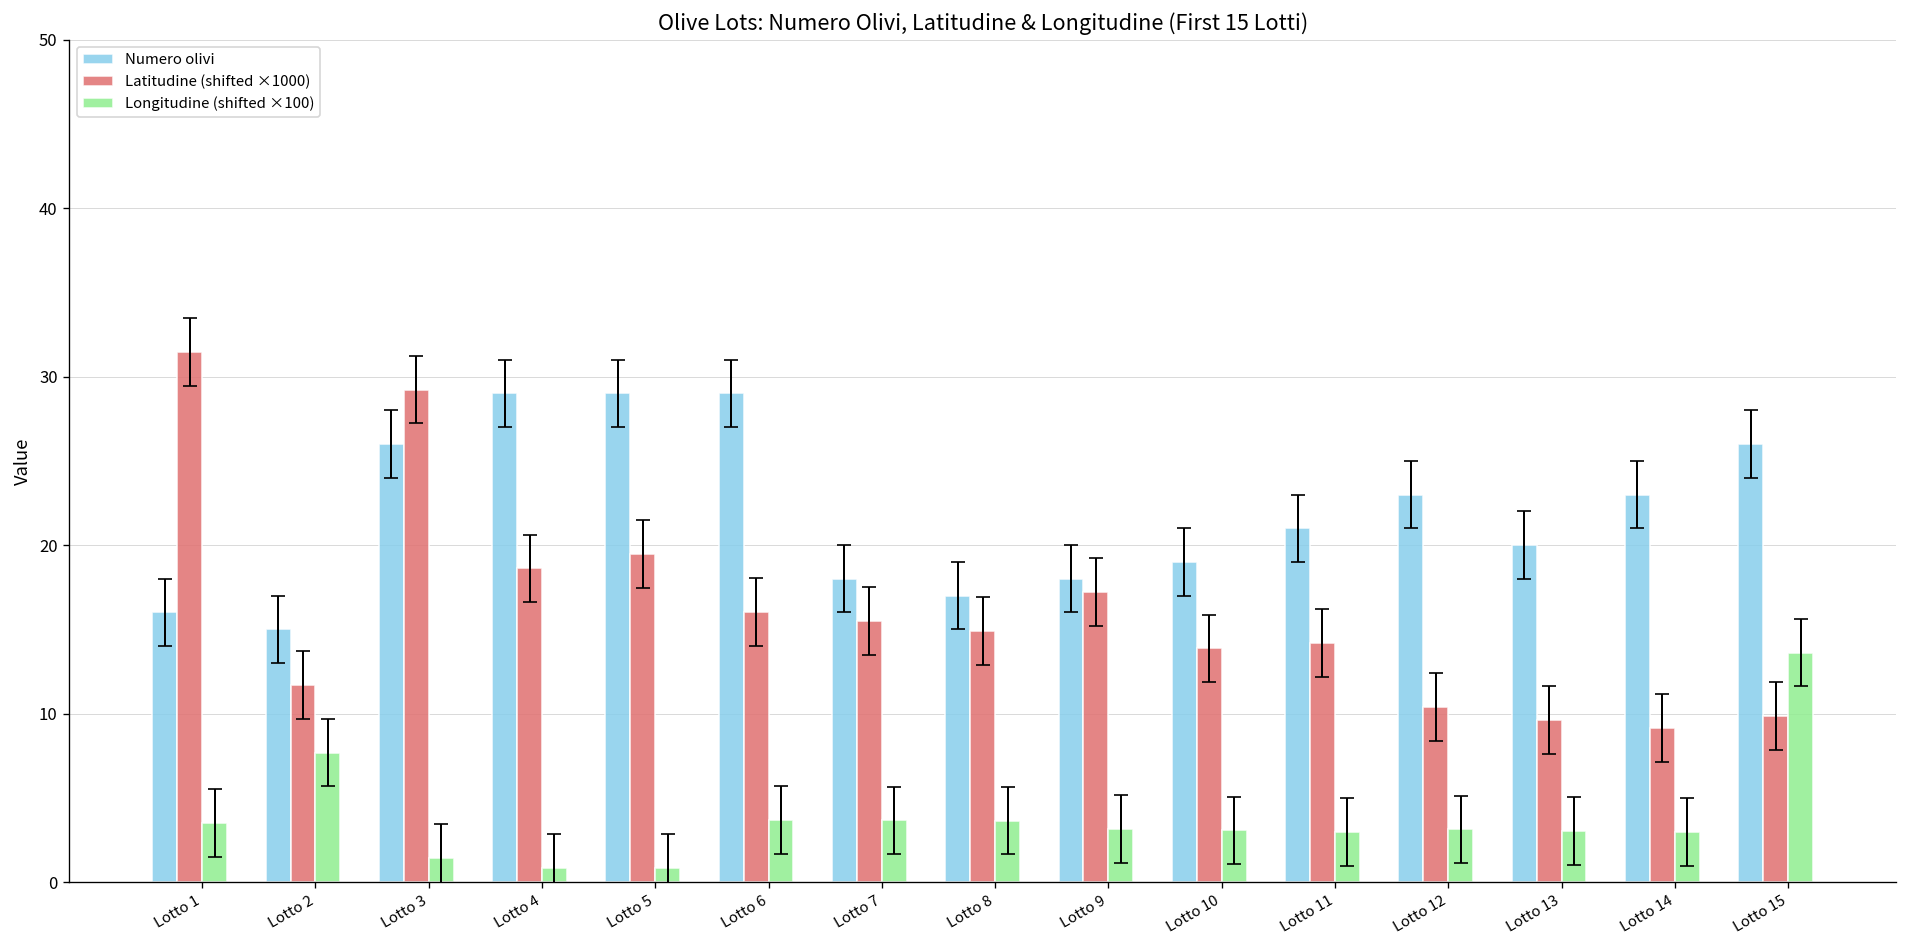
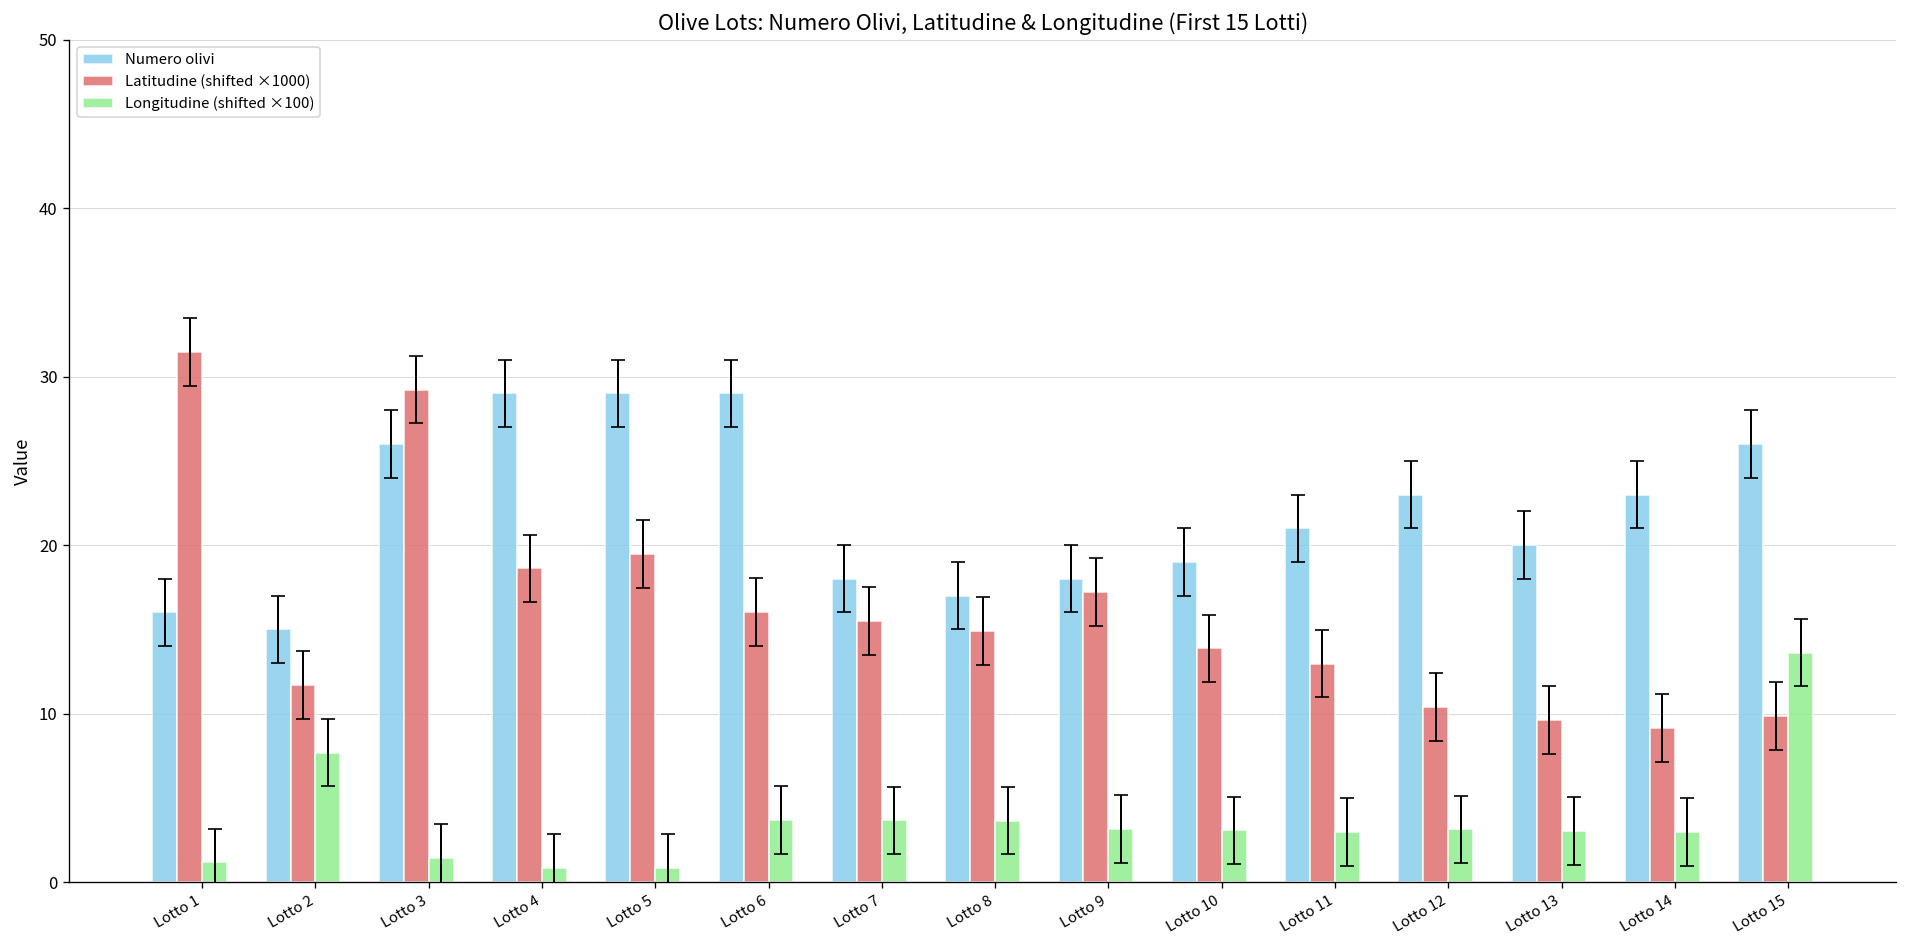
Longitudine (shifted ×100), Lotto 1: 3.5 -> 1.2
Latitudine (shifted ×1000), Lotto 11: 14.2 -> 13.0
